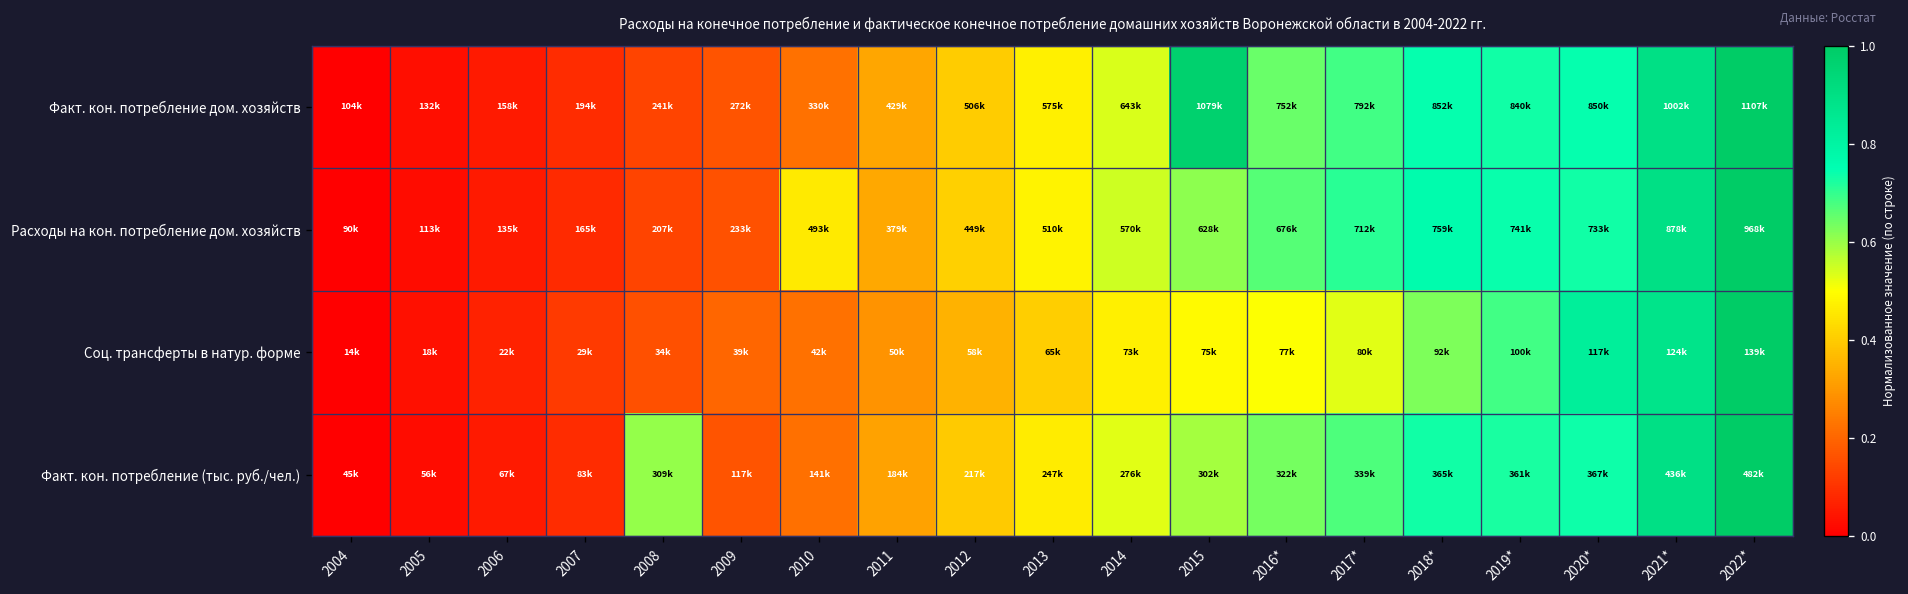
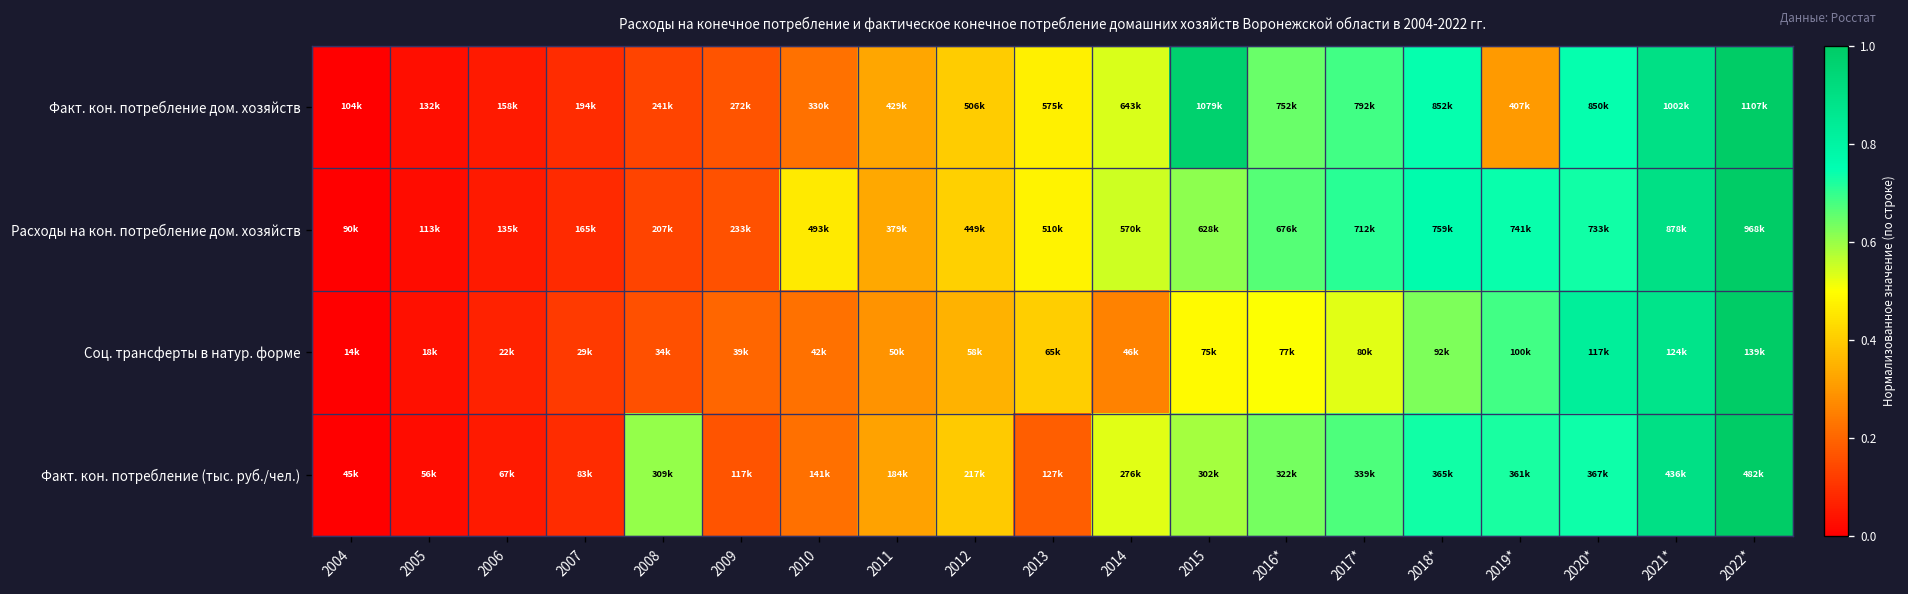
Факт. кон. потребление дом. хозяйств, 2019*: 840k -> 407k
Соц. трансферты в натур. форме, 2014: 73k -> 46k
Факт. кон. потребление (тыс. руб./чел.), 2013: 247k -> 127k
